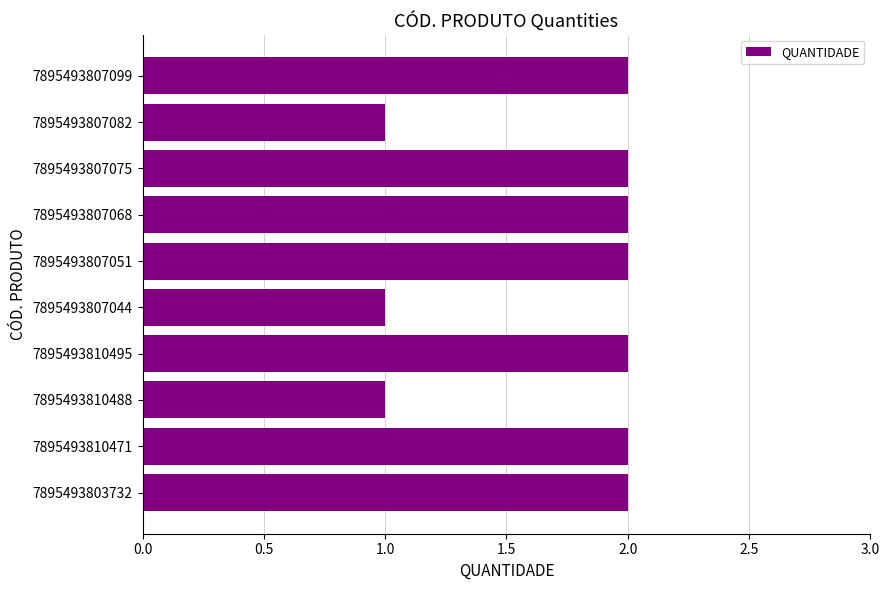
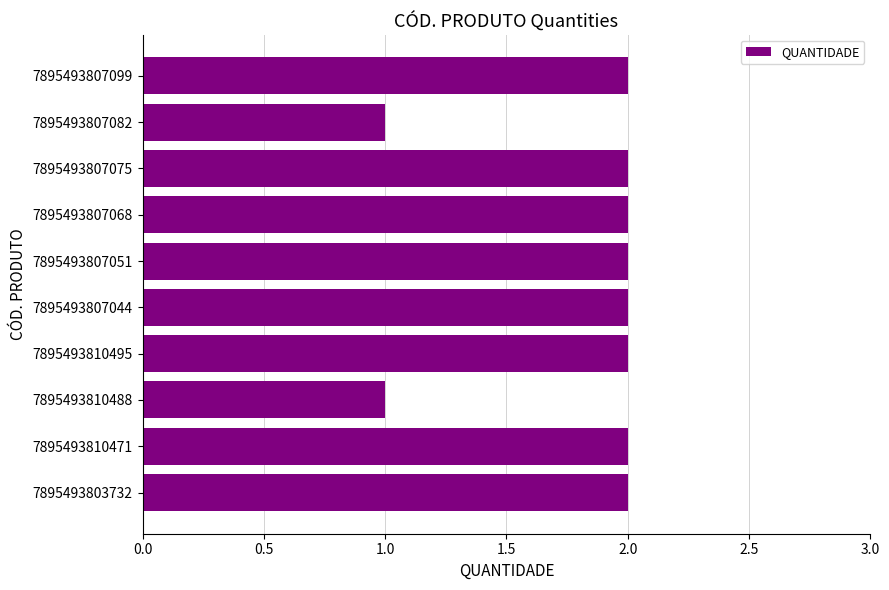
7895493807044: 1 -> 2
